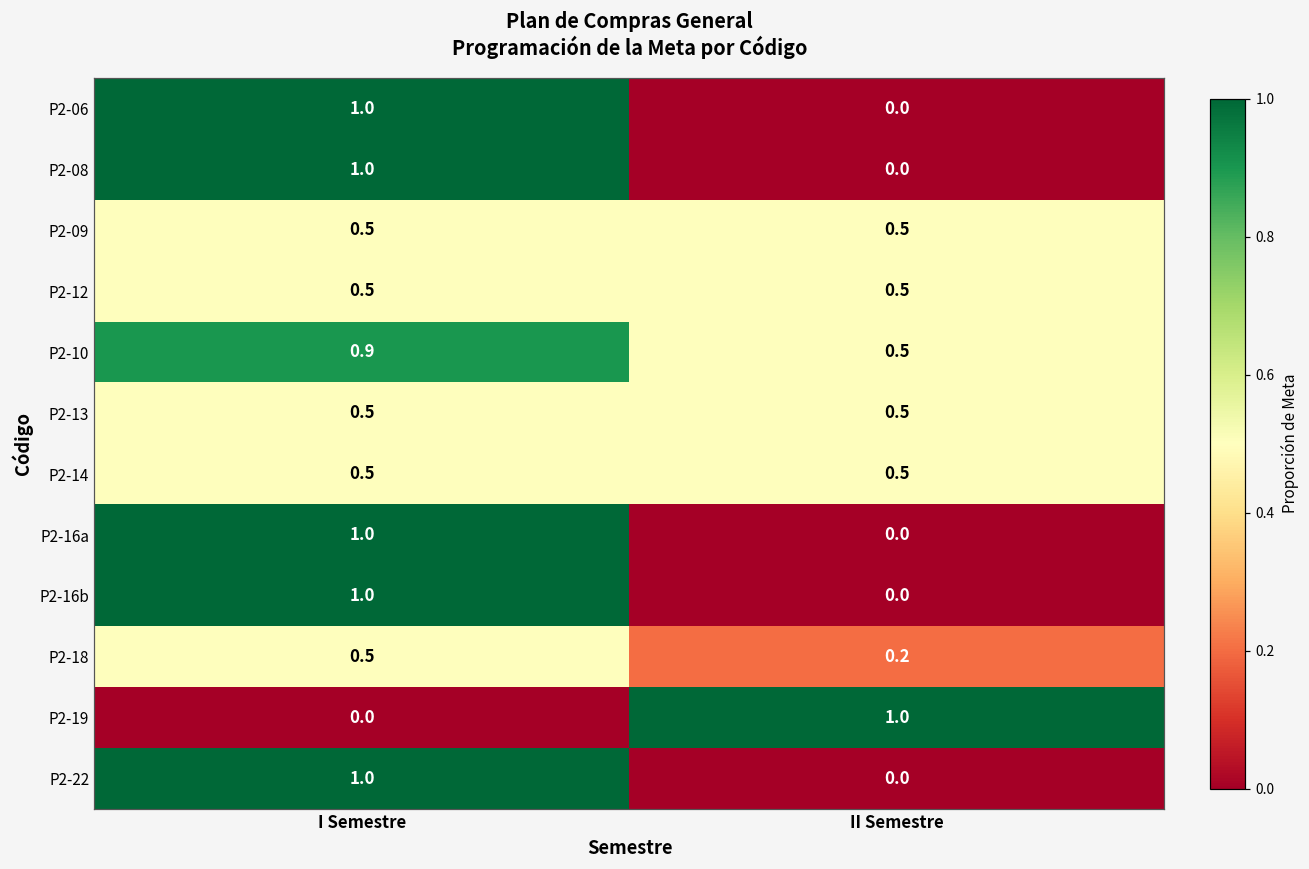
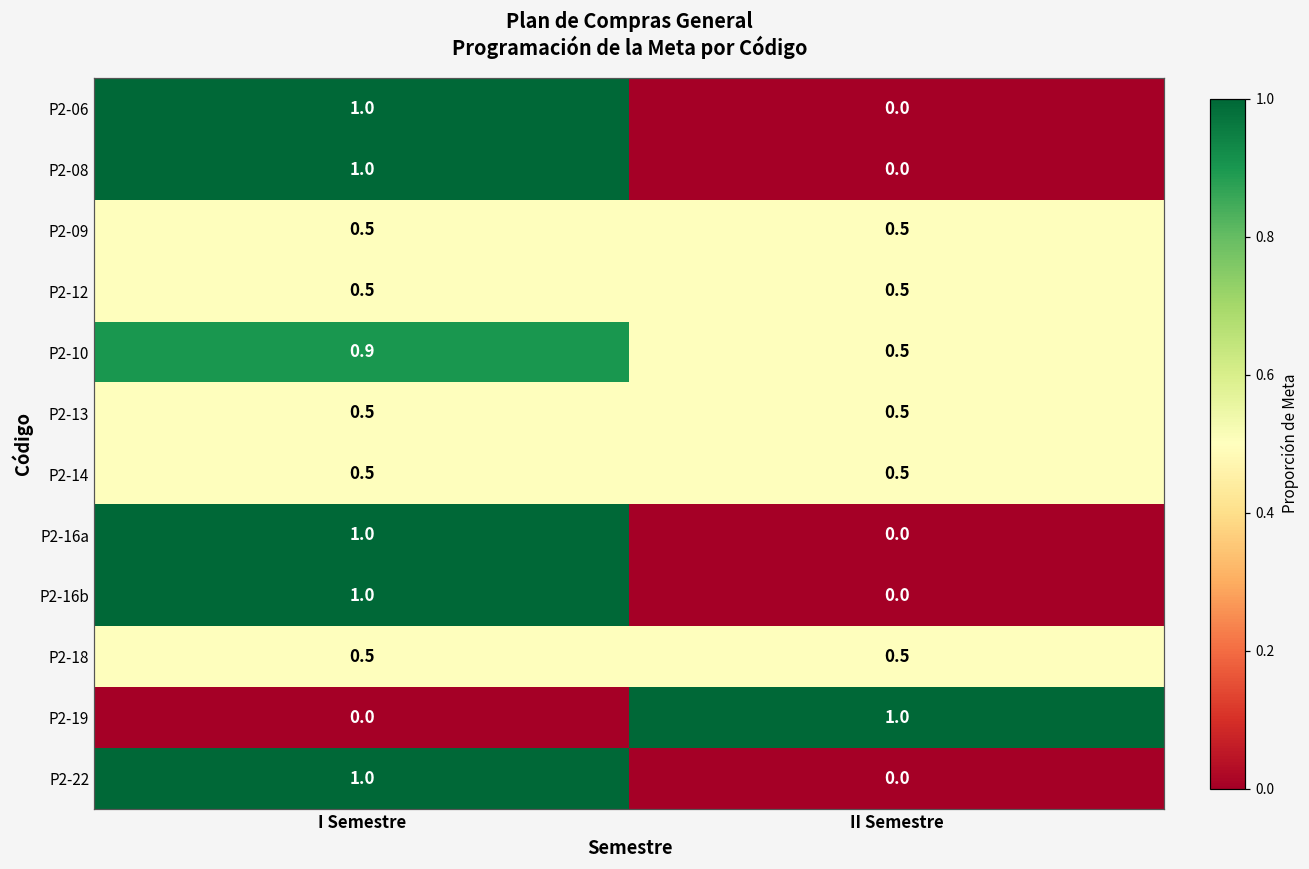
P2-18, II Semestre: 0.2 -> 0.5
